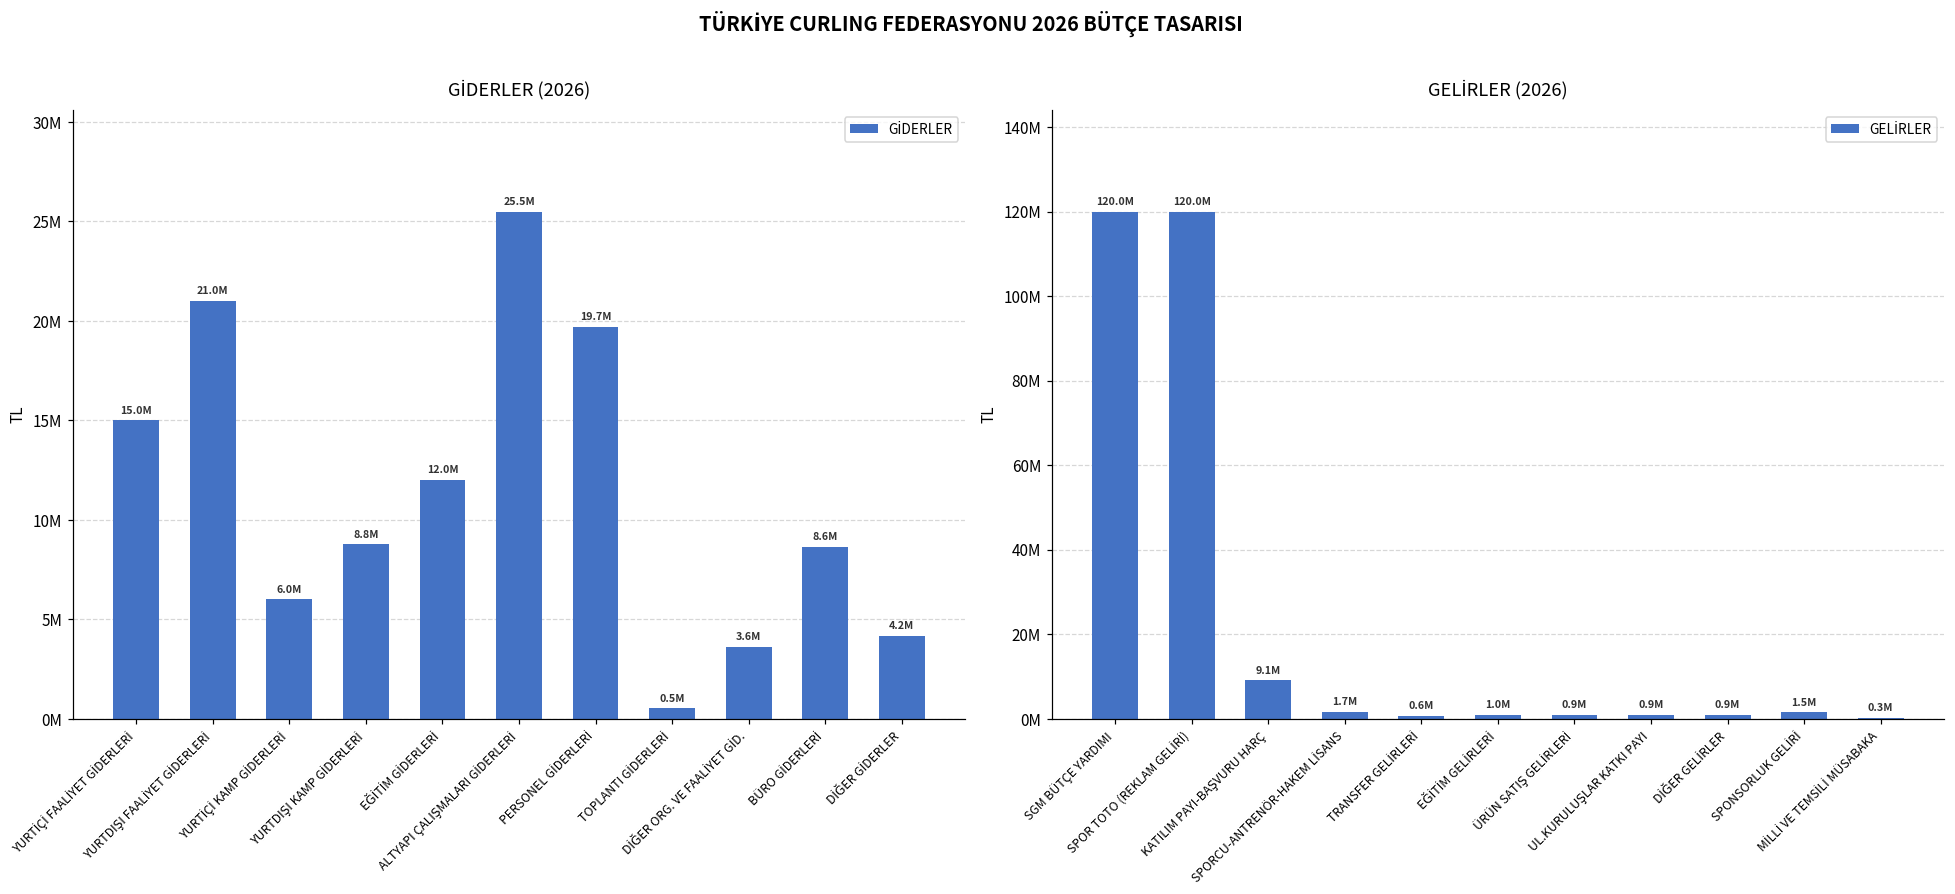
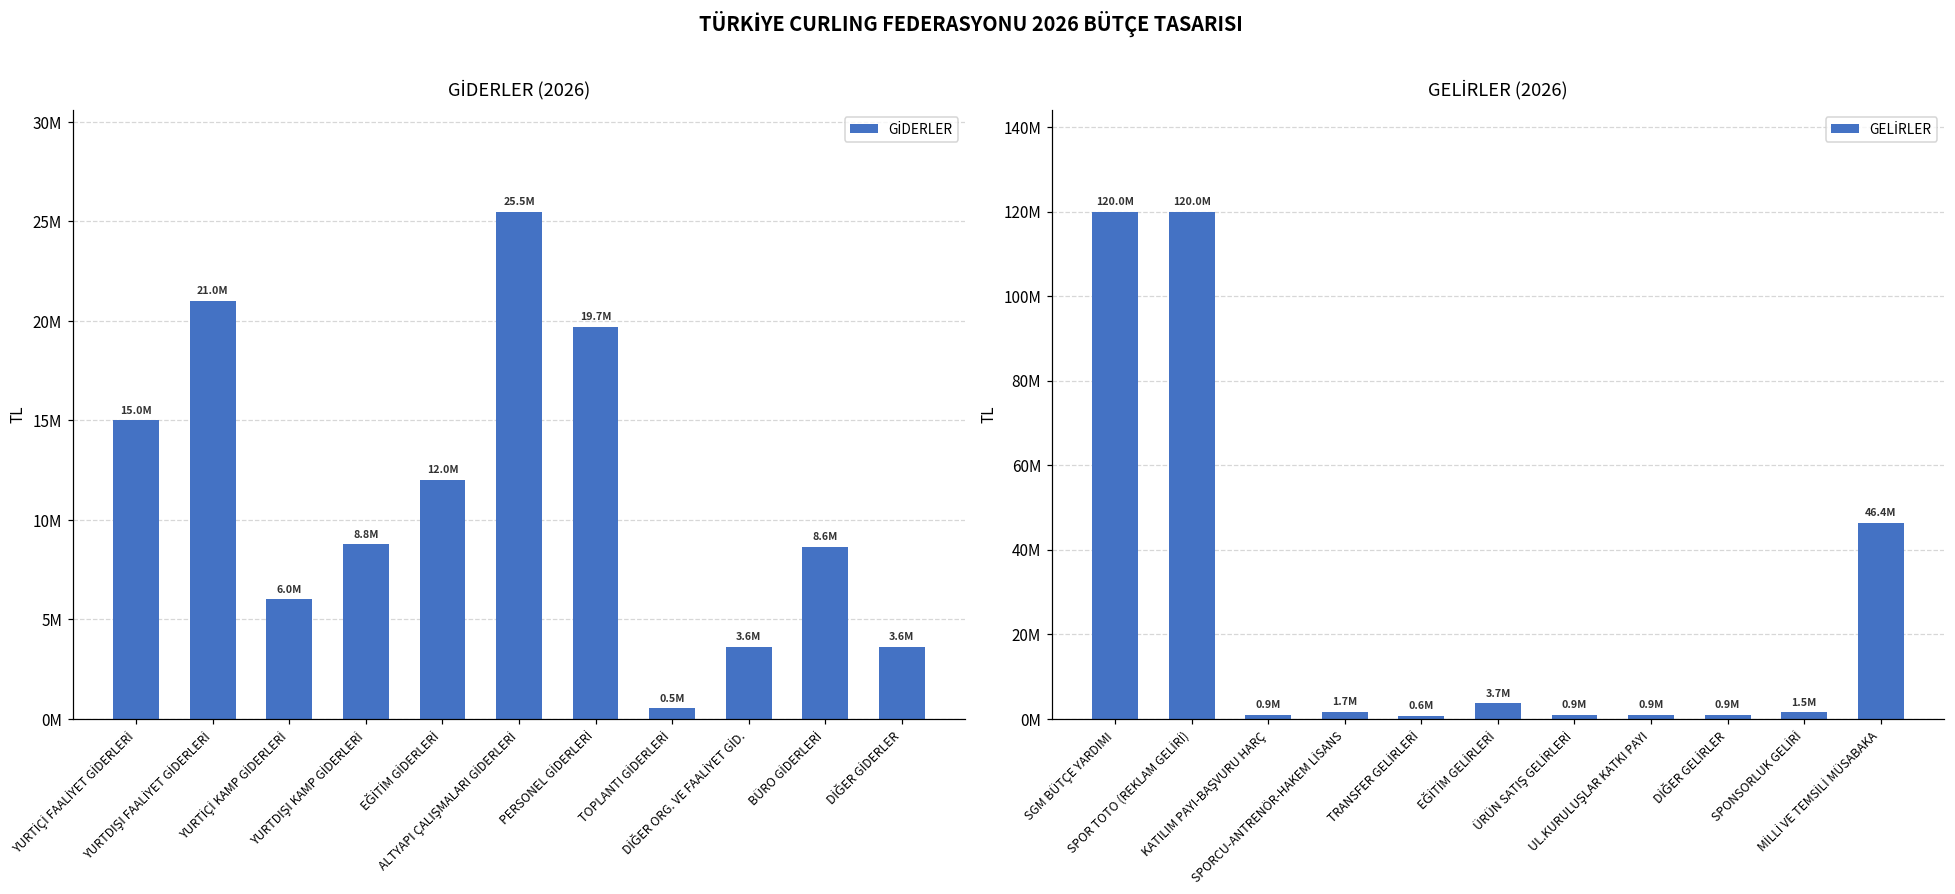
GİDERLER (2026), DİĞER GİDERLER: 4.2M -> 3.6M
GELİRLER (2026), KATILIM PAYI-BAŞVURU HARÇ: 9.1M -> 0.9M
GELİRLER (2026), EĞİTİM GELİRLERİ: 1.0M -> 3.7M
GELİRLER (2026), MİLLİ VE TEMSİLİ MÜSABAKA: 0.3M -> 46.4M
